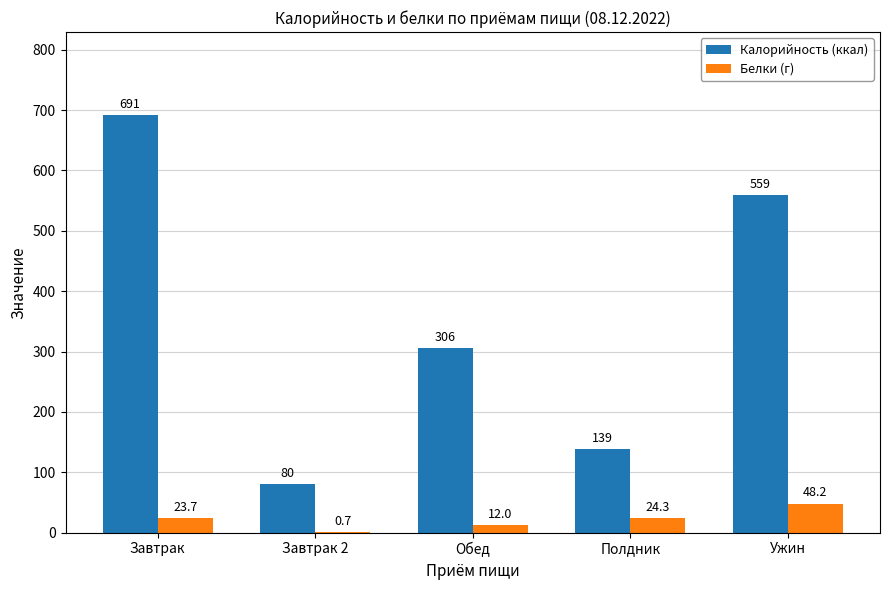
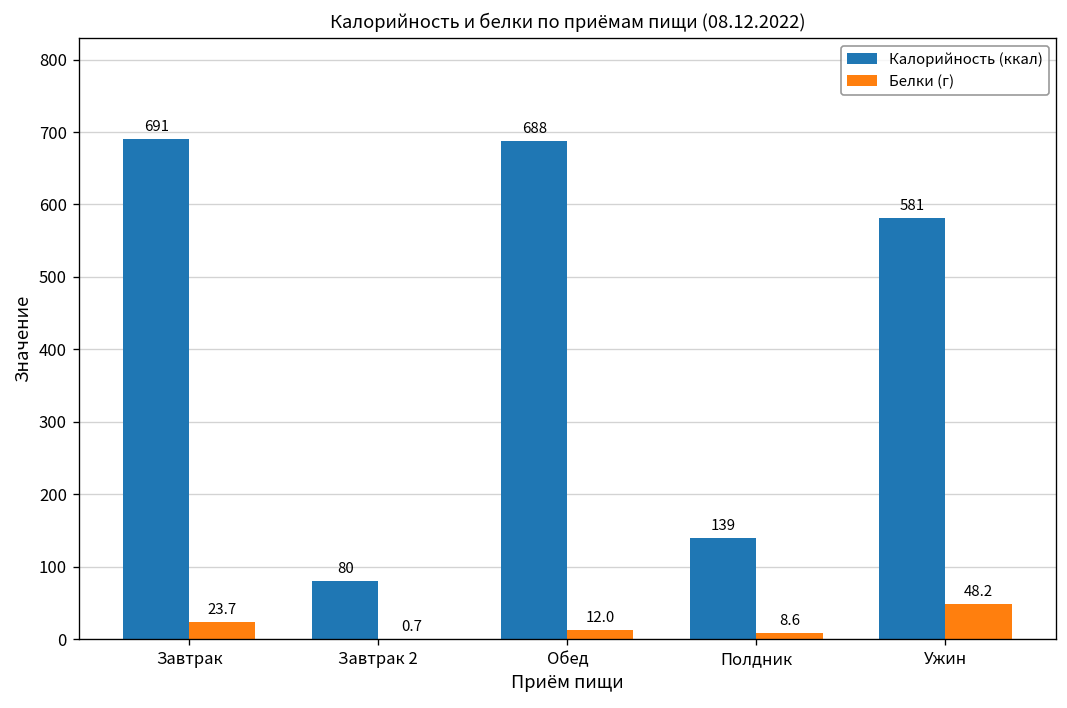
Калорийность (ккал), Обед: 306 -> 688
Белки (г), Полдник: 24.3 -> 8.6
Калорийность (ккал), Ужин: 559 -> 581
